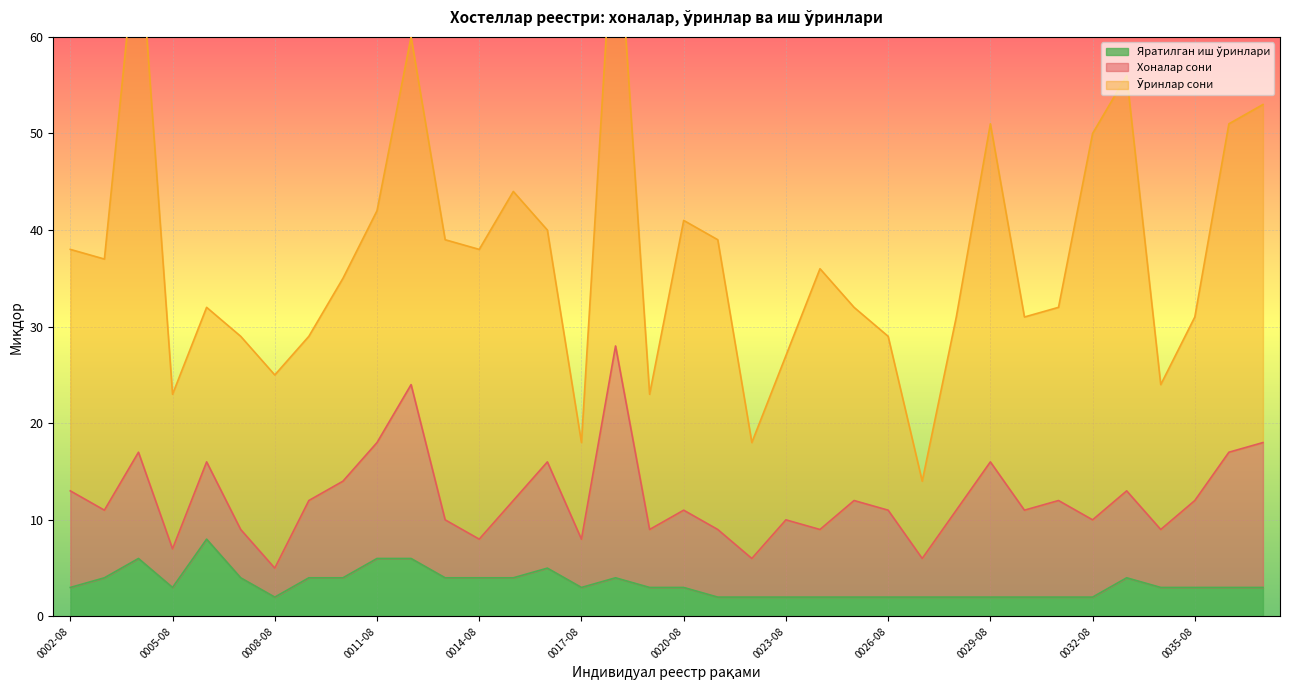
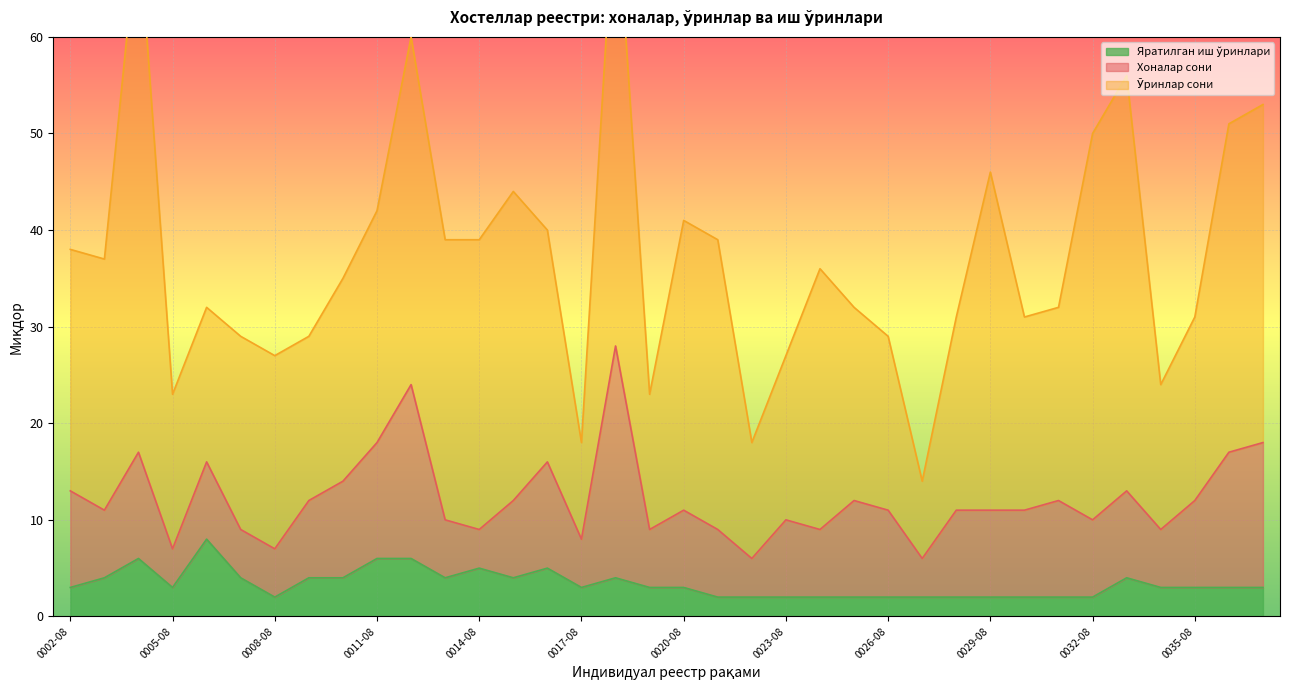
Хоналар сони, 0008-08: 3 -> 5
Яратилган иш ўринлари, 0014-08: 4 -> 5
Хоналар сони, 0029-08: 14 -> 9
